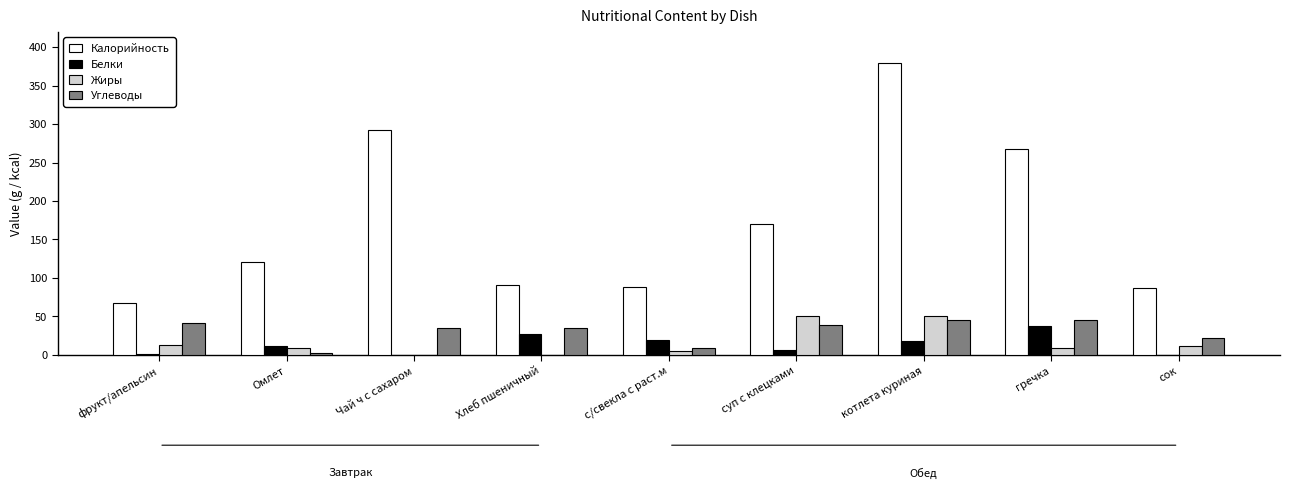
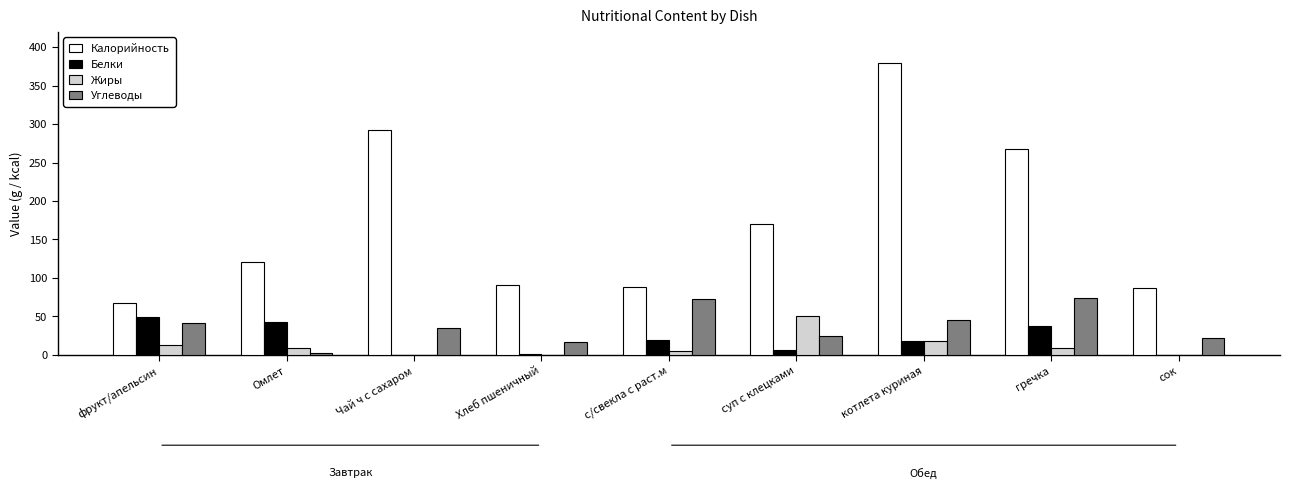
Белки, фрукт/апельсин: 0 -> 50
Белки, Омлет: 10 -> 40
Белки, Хлеб пшеничный: 30 -> 0
Углеводы, Хлеб пшеничный: 40 -> 20
Углеводы, с/свекла с раст.м: 10 -> 70
Углеводы, суп с клецками: 40 -> 20
Жиры, котлета куриная: 50 -> 20
Углеводы, гречка: 40 -> 70
Жиры, сок: 10 -> 0
